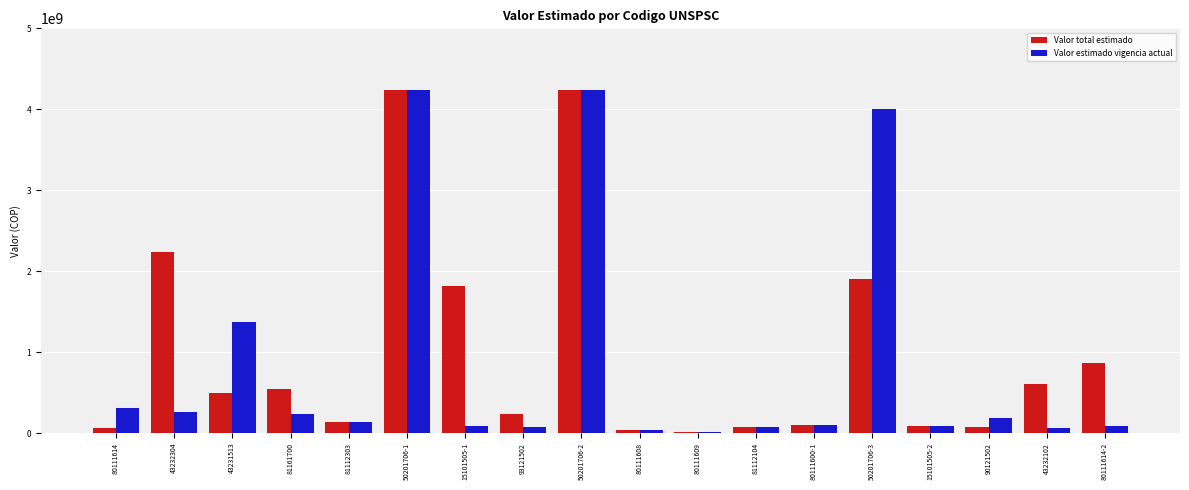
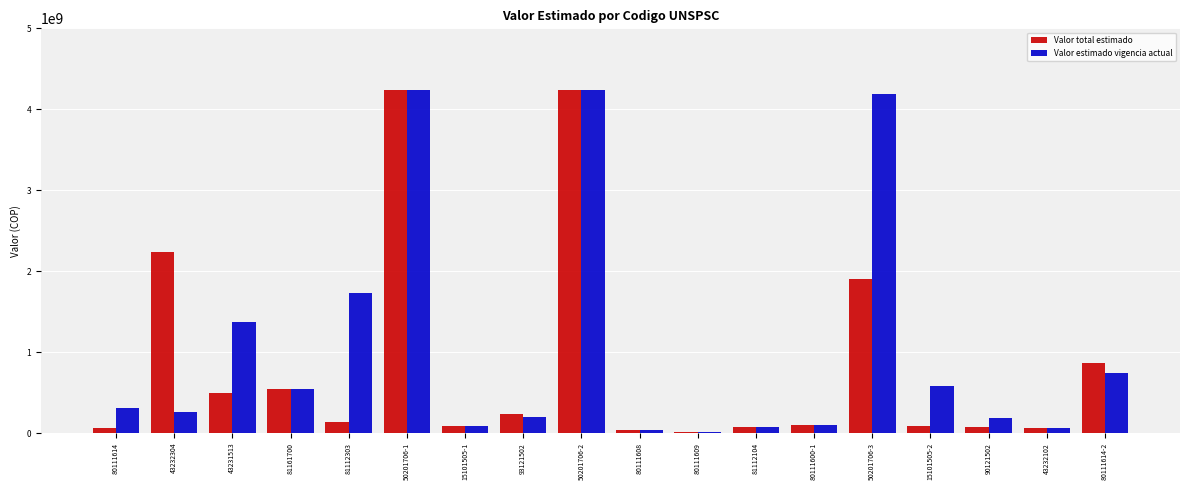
Valor estimado vigencia actual, 81161700: 200000000 -> 500000000
Valor estimado vigencia actual, 81112303: 100000000 -> 1700000000
Valor total estimado, 15101505-1: 1800000000 -> 100000000
Valor estimado vigencia actual, 93121502: 100000000 -> 200000000
Valor estimado vigencia actual, 50201706-3: 4000000000 -> 4200000000
Valor estimado vigencia actual, 15101505-2: 100000000 -> 600000000
Valor total estimado, 43232102: 600000000 -> 100000000
Valor estimado vigencia actual, 80111614-2: 100000000 -> 700000000
